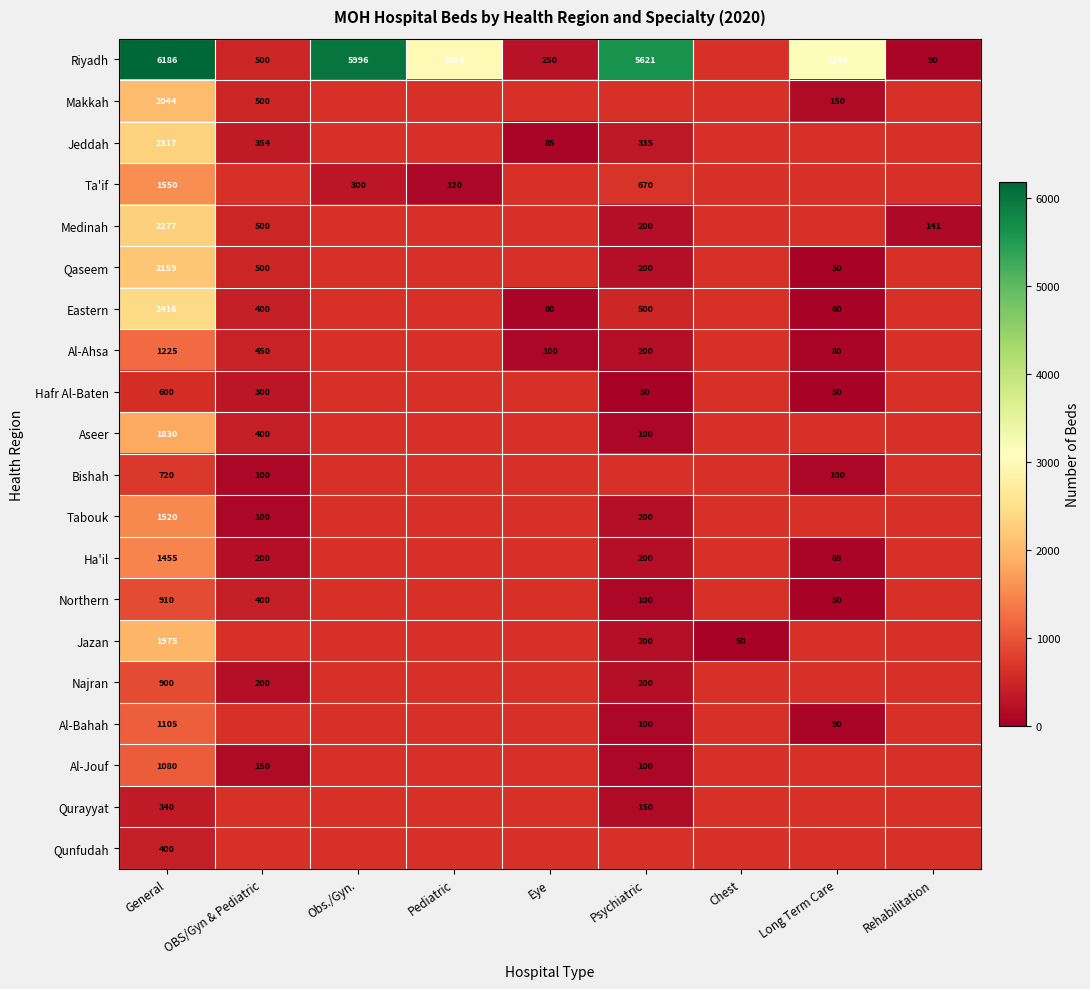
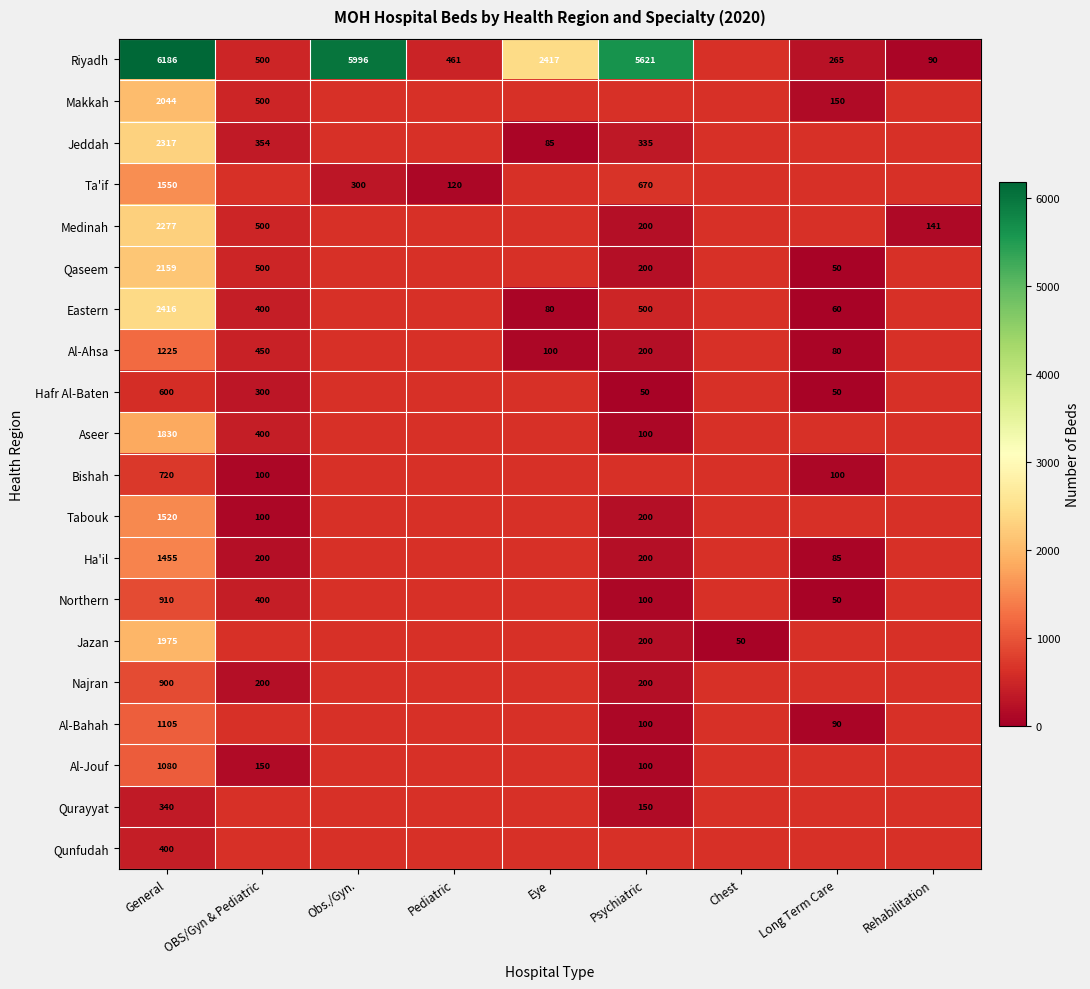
Riyadh, Pediatric: 2984 -> 461
Riyadh, Eye: 250 -> 2417
Riyadh, Long Term Care: 3146 -> 265
